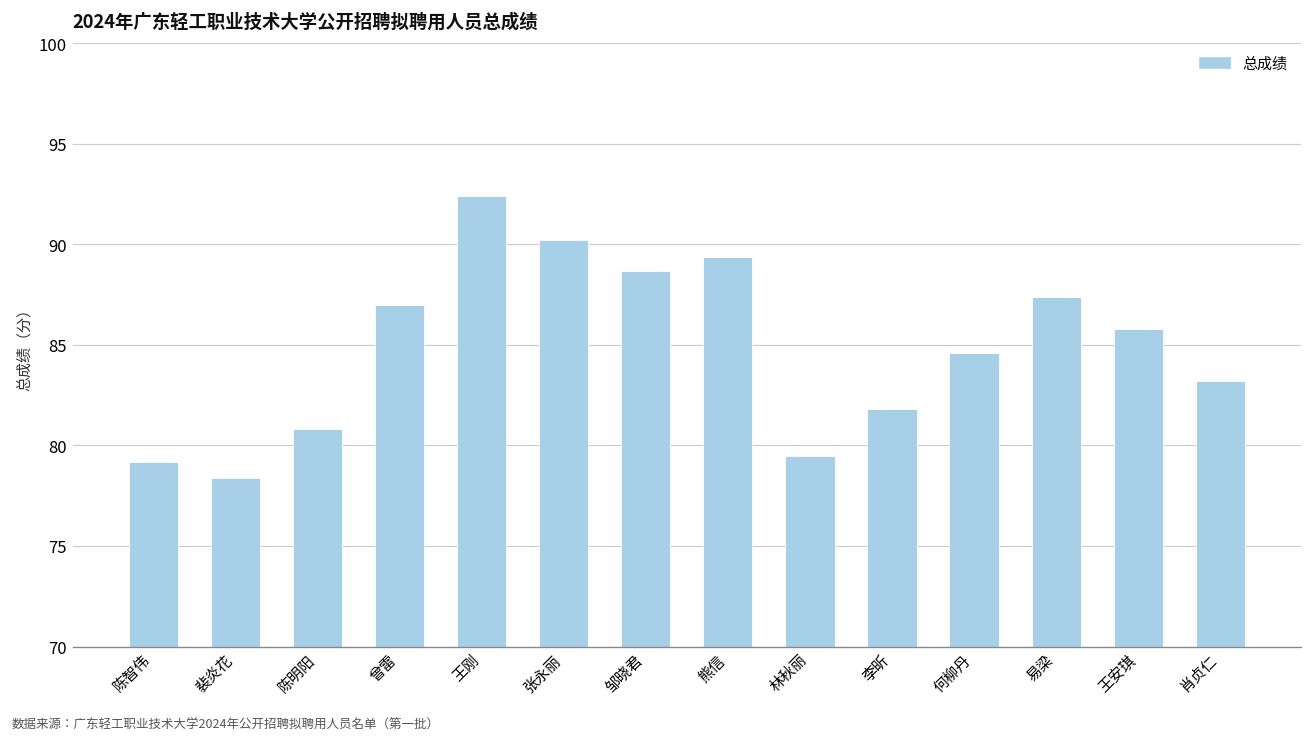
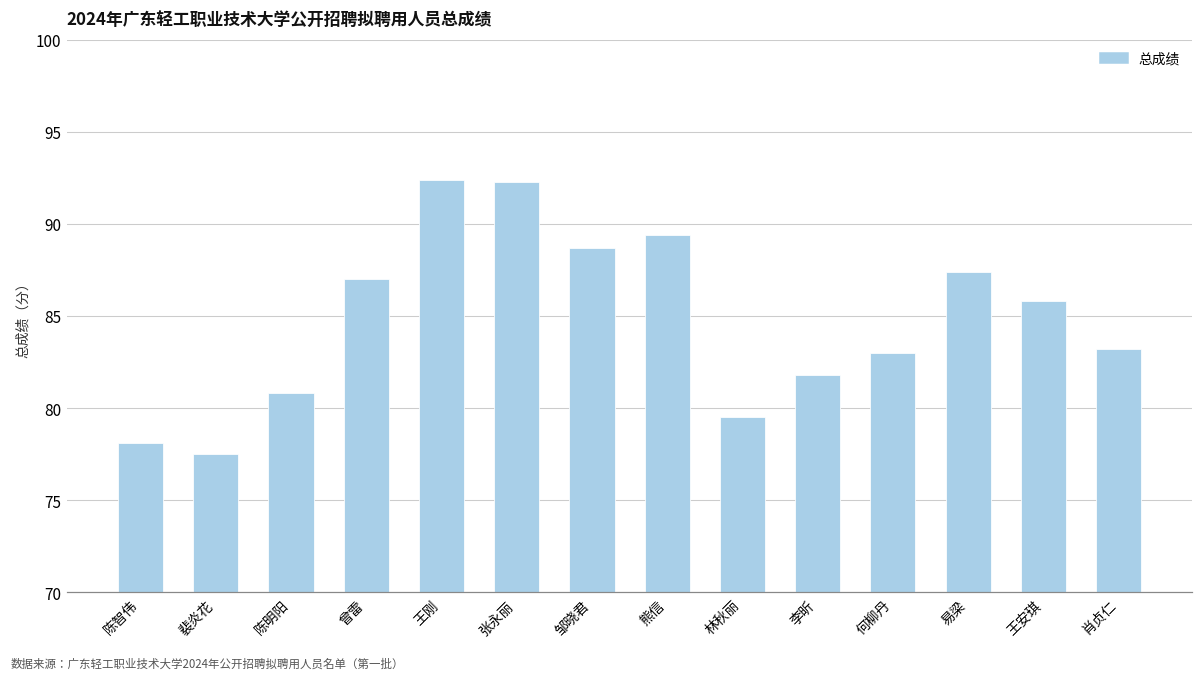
陈智伟: 79.2 -> 78.1
裴炎花: 78.4 -> 77.5
张永丽: 90.2 -> 92.3
何柳丹: 84.6 -> 83.0
